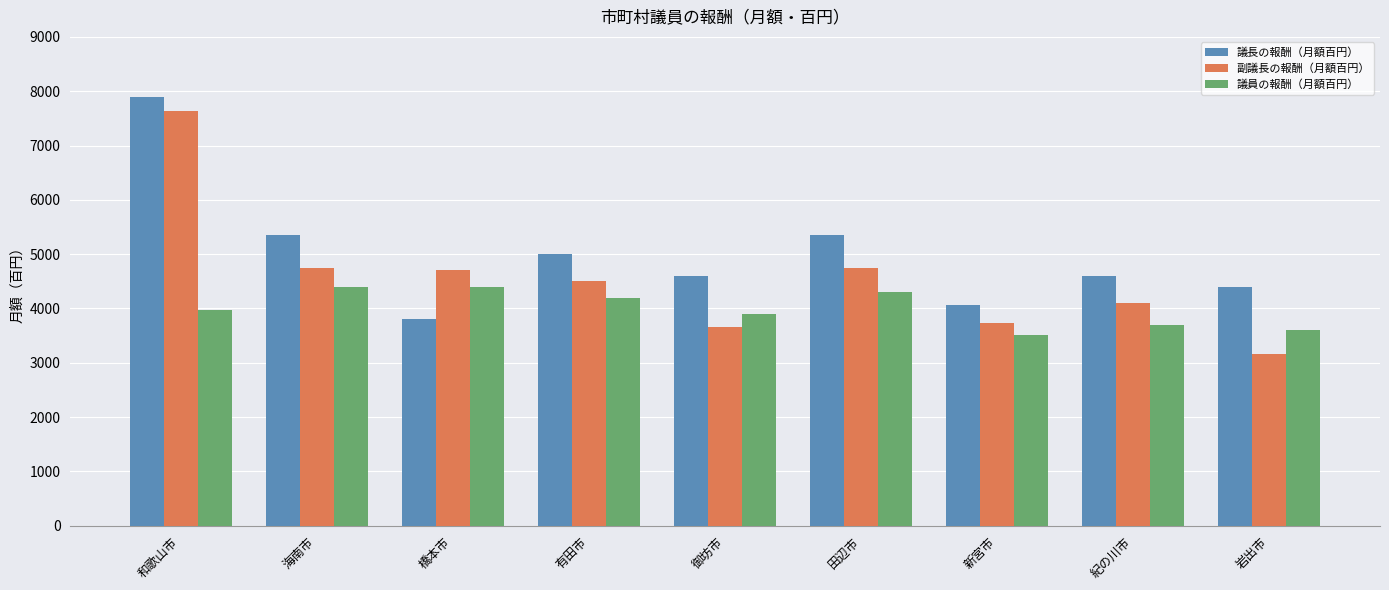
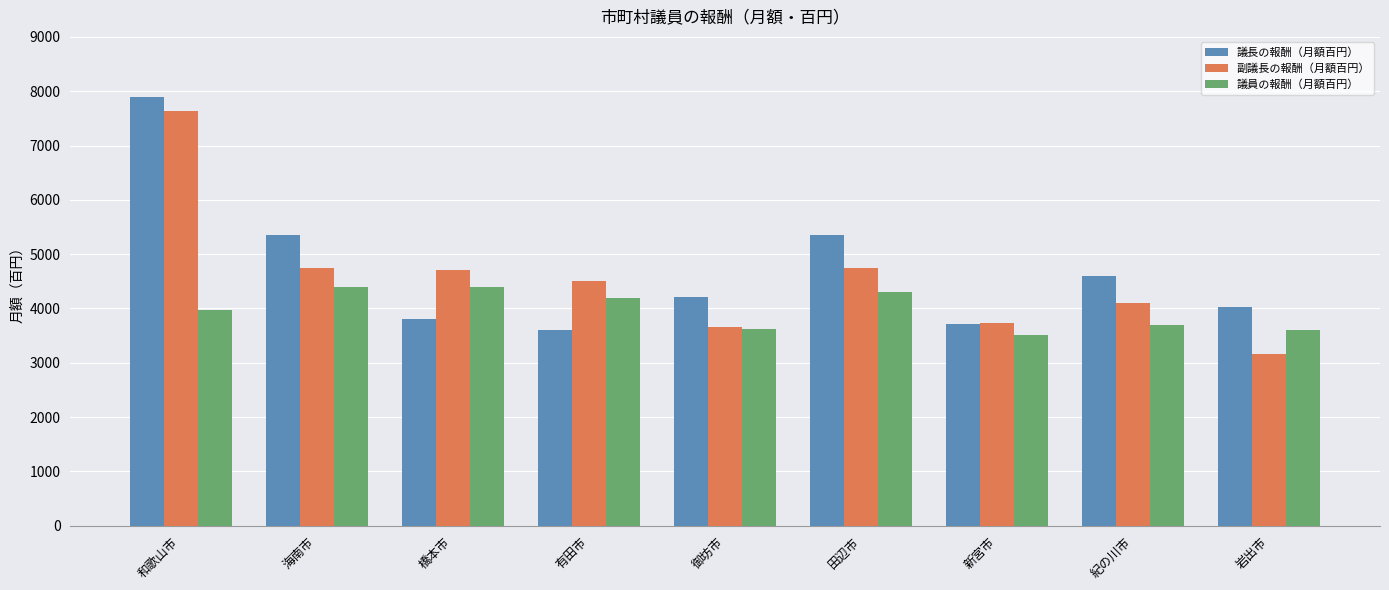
議長の報酬（月額百円）, 有田市: 5000 -> 3600
議長の報酬（月額百円）, 御坊市: 4600 -> 4200
議員の報酬（月額百円）, 御坊市: 3900 -> 3600
議長の報酬（月額百円）, 新宮市: 4100 -> 3700
議長の報酬（月額百円）, 岩出市: 4400 -> 4000
